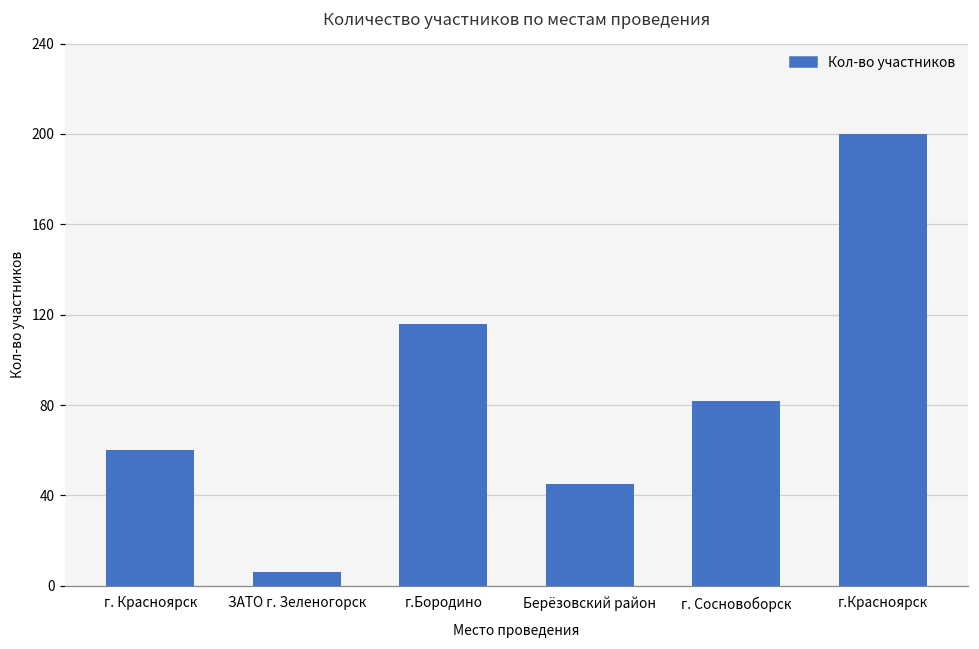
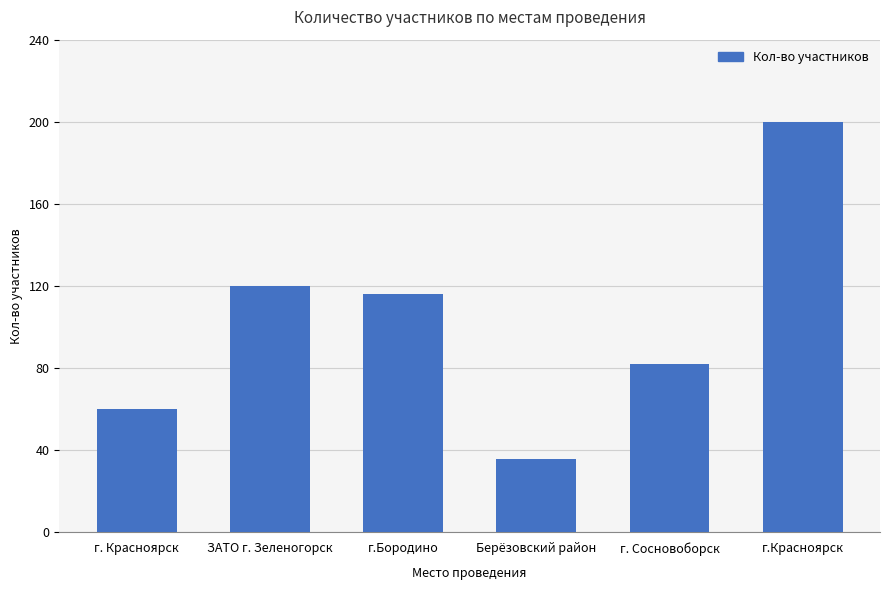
ЗАТО г. Зеленогорск: 6 -> 120
Берёзовский район: 45 -> 36
